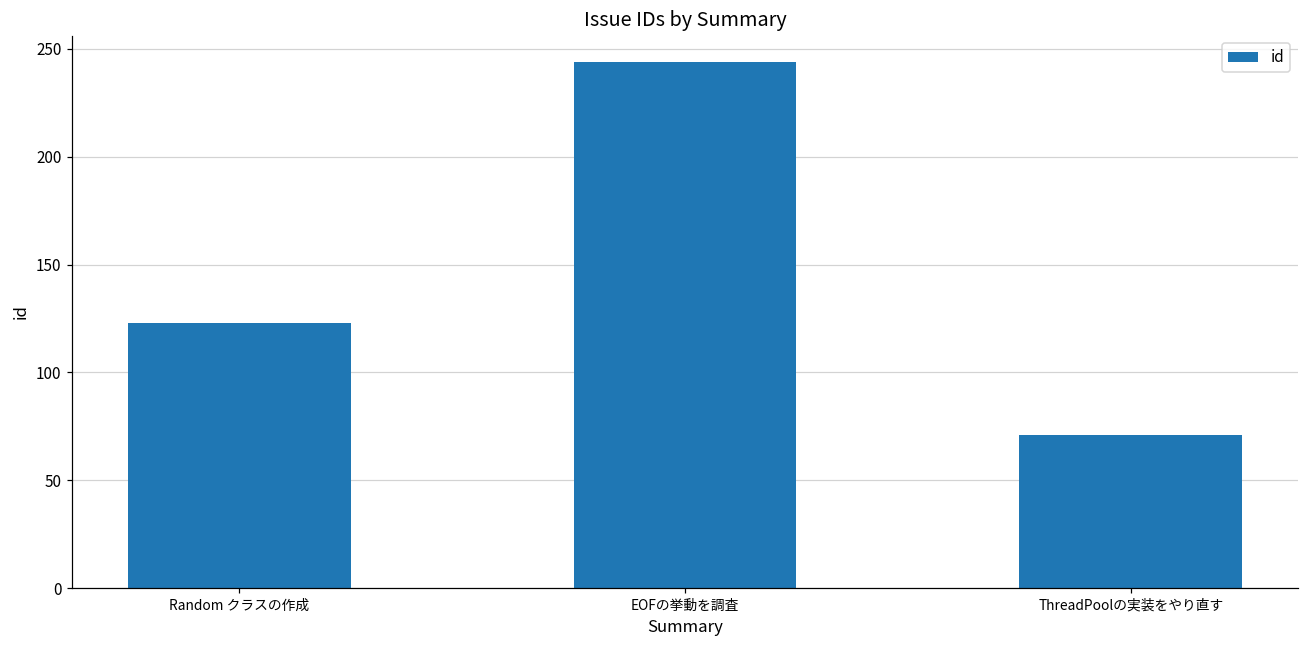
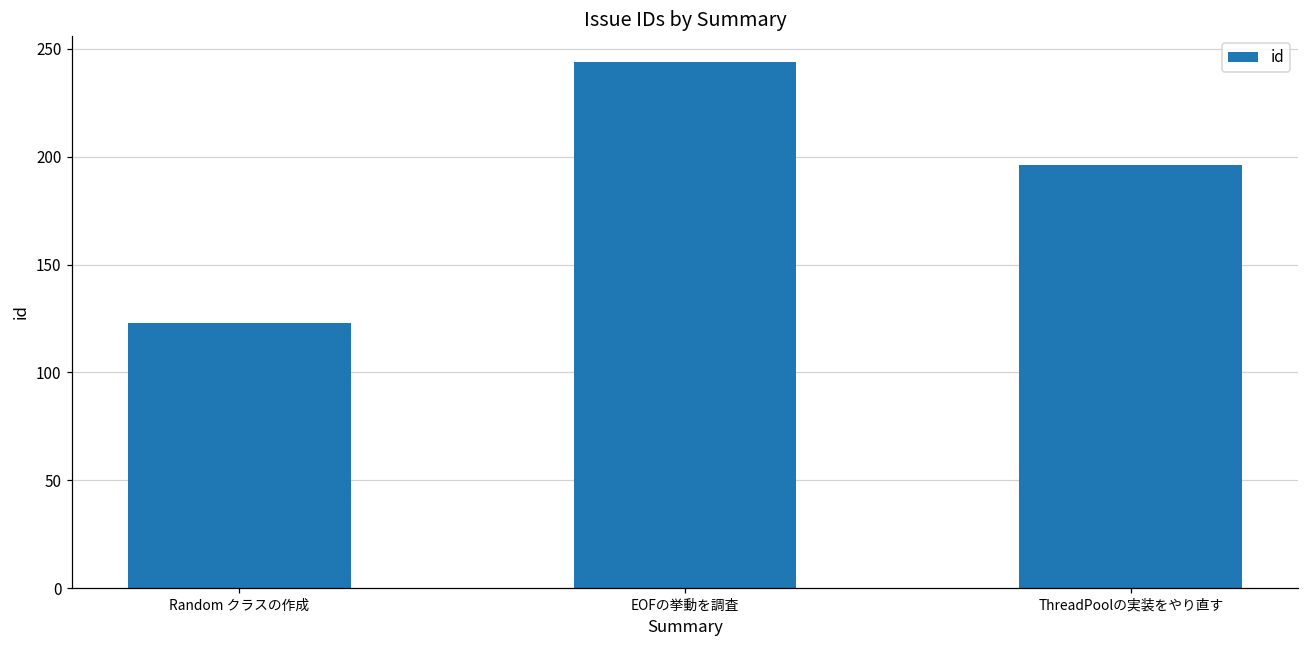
ThreadPoolの実装をやり直す: 71 -> 196
